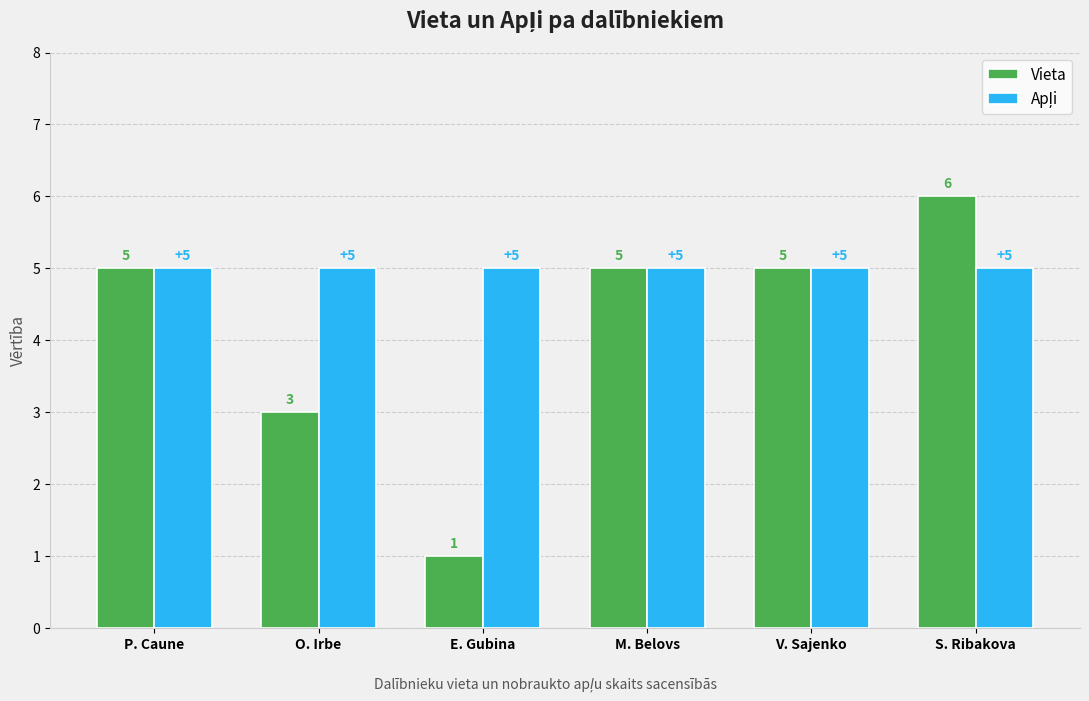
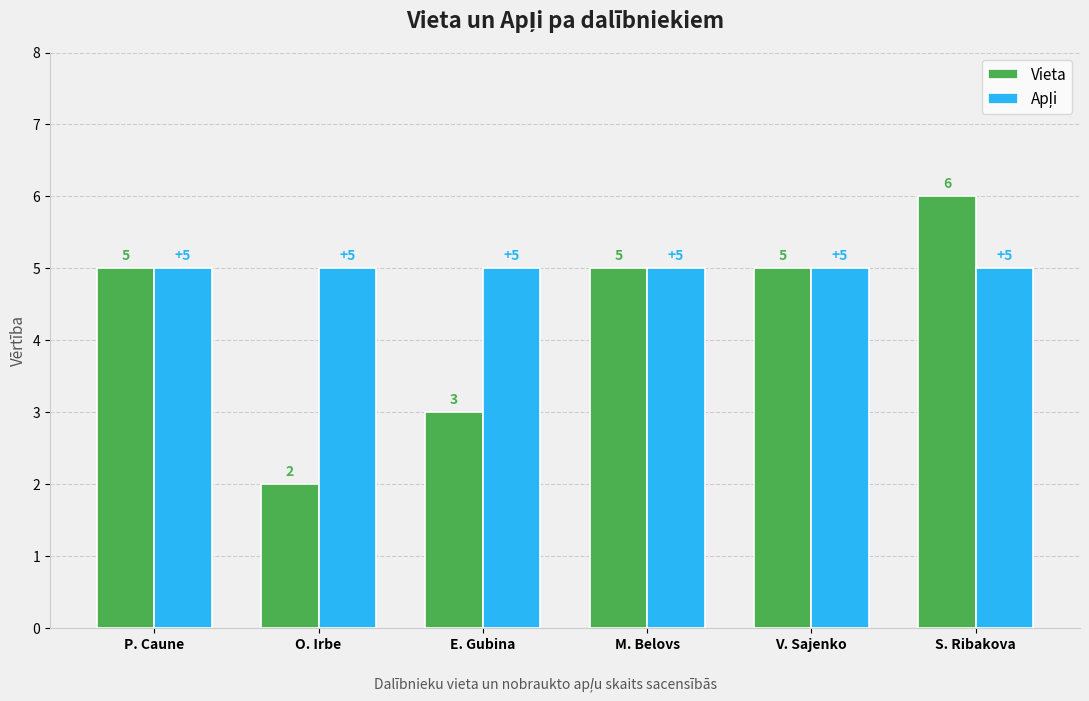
Vieta, O. Irbe: 3 -> 2
Vieta, E. Gubina: 1 -> 3
